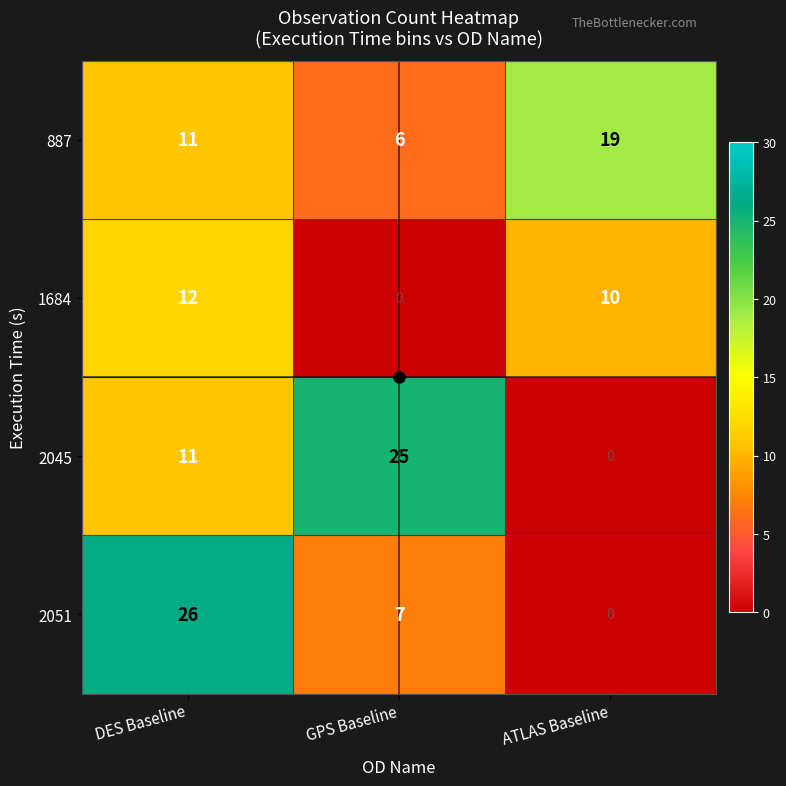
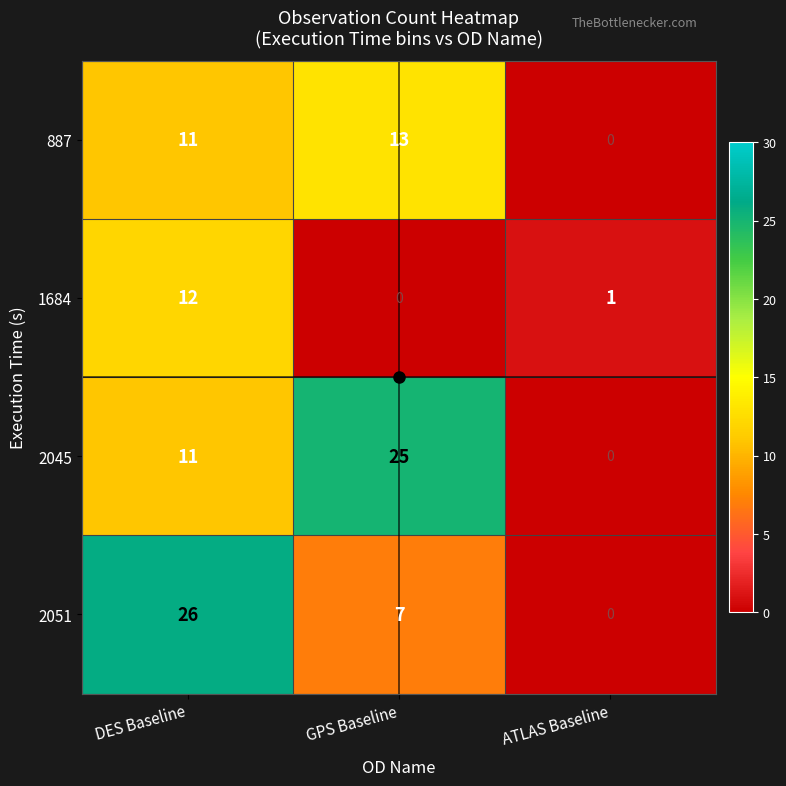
887, GPS Baseline: 6 -> 13
887, ATLAS Baseline: 19 -> 0
1684, ATLAS Baseline: 10 -> 1
